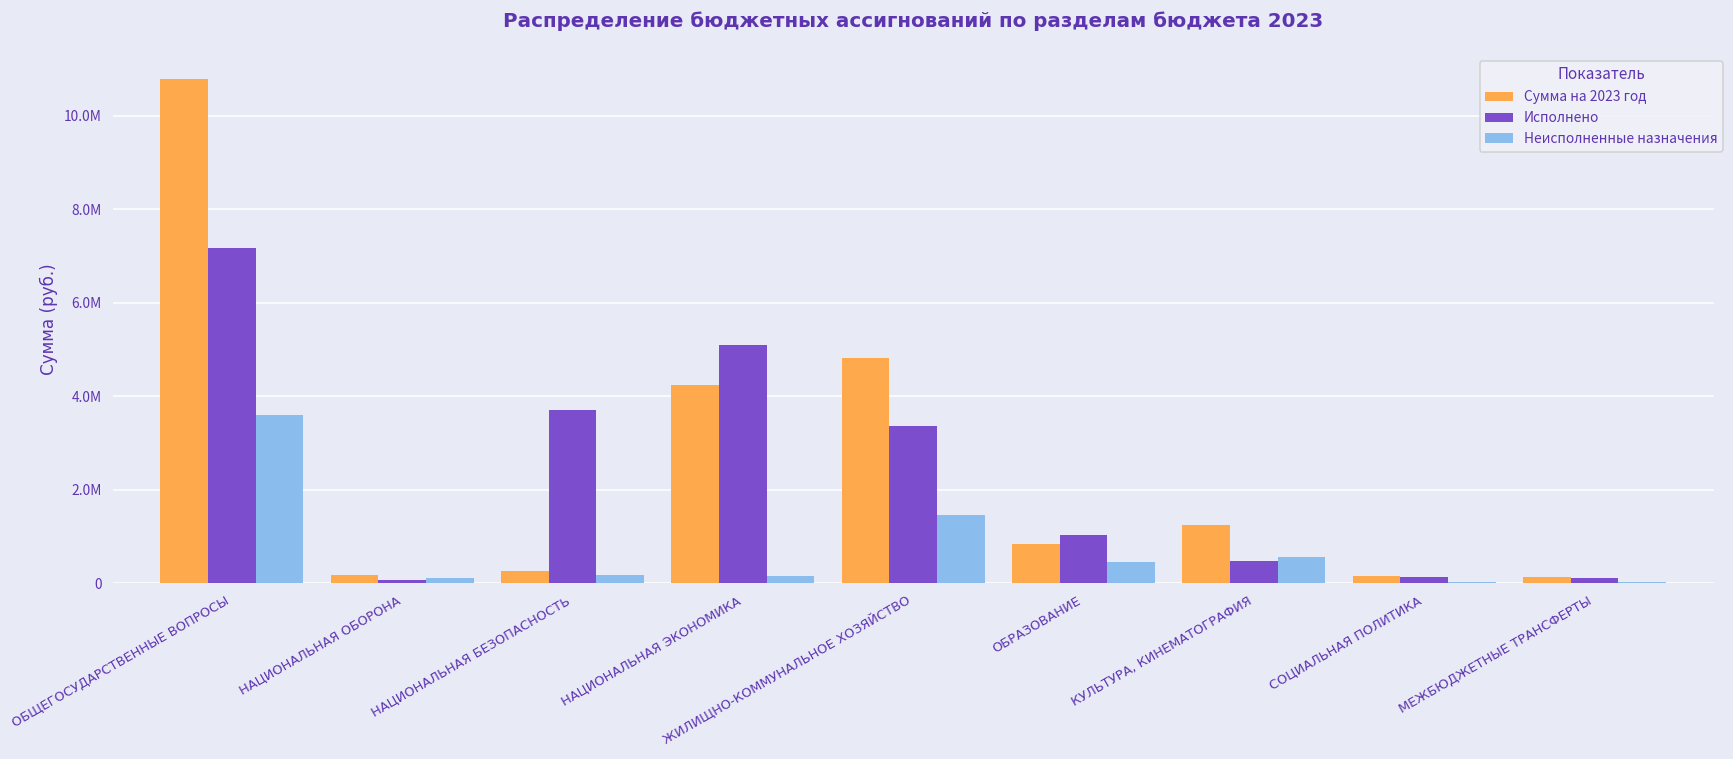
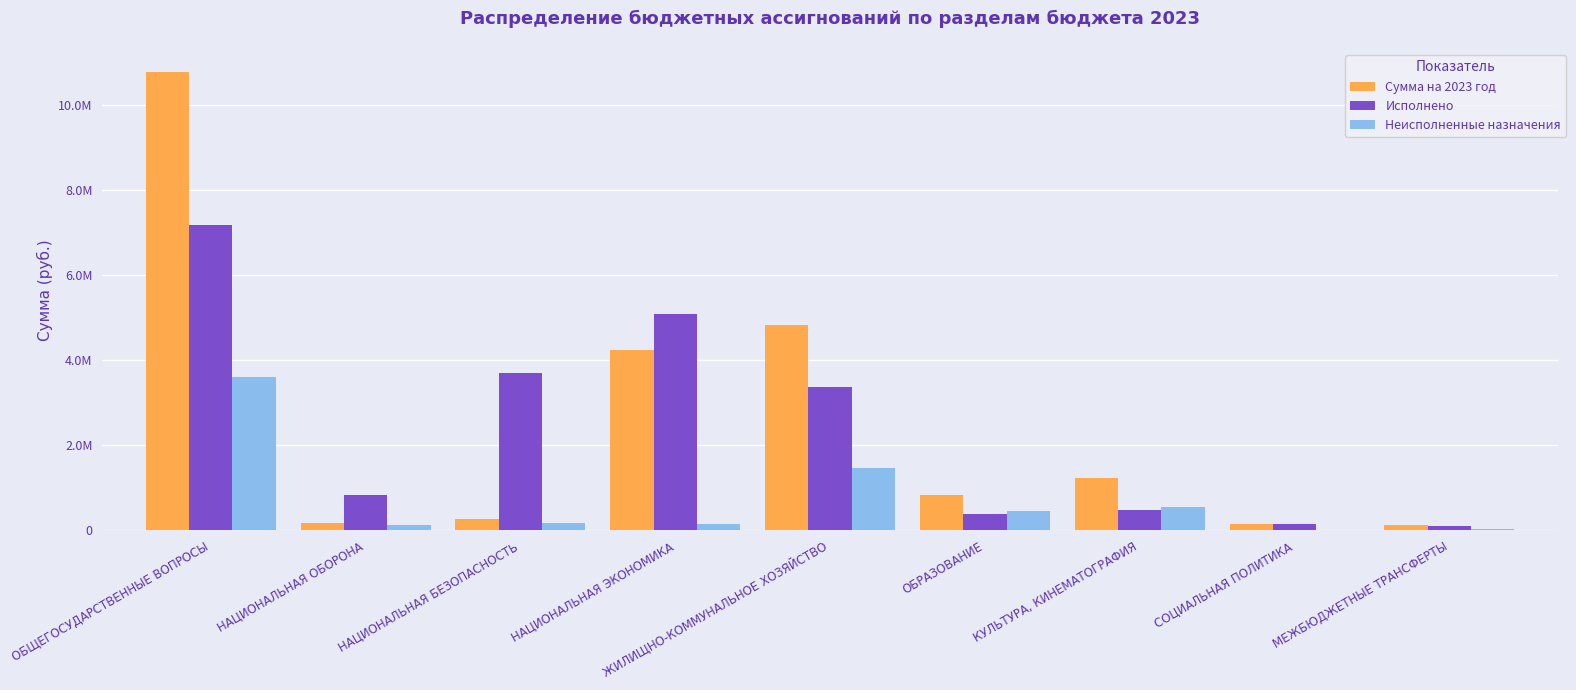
Исполнено, НАЦИОНАЛЬНАЯ ОБОРОНА: 100000 -> 800000
Исполнено, ОБРАЗОВАНИЕ: 1000000 -> 400000
